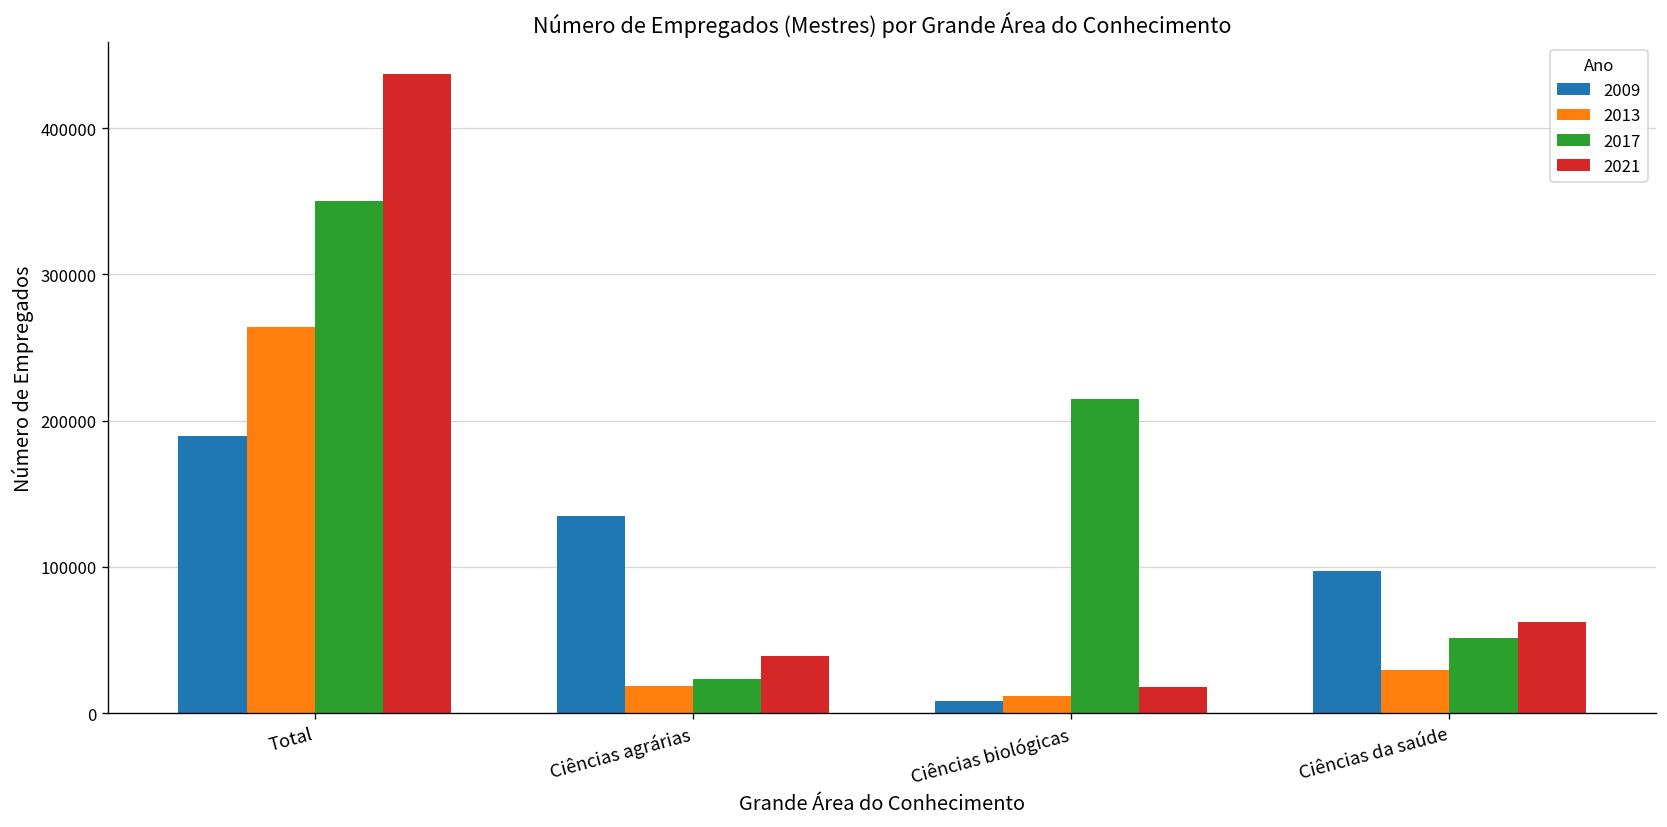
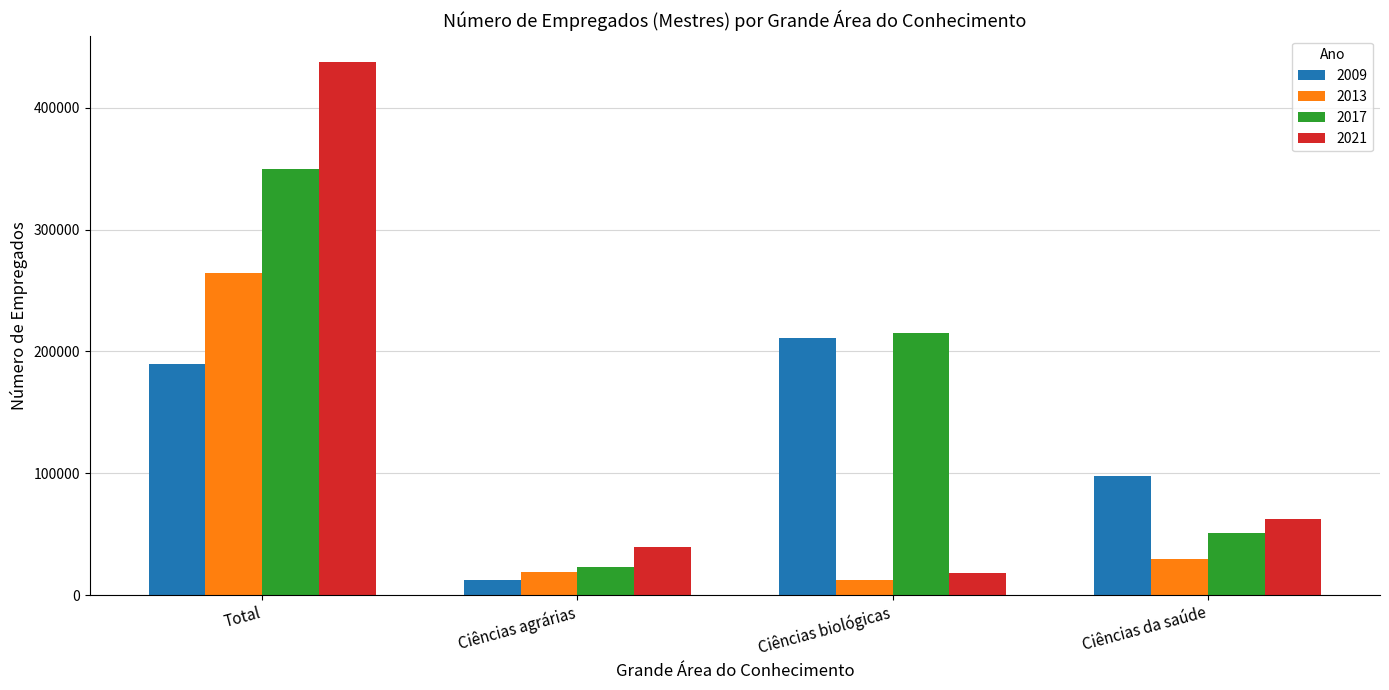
2009, Ciências agrárias: 135000 -> 12000
2009, Ciências biológicas: 8000 -> 211000
